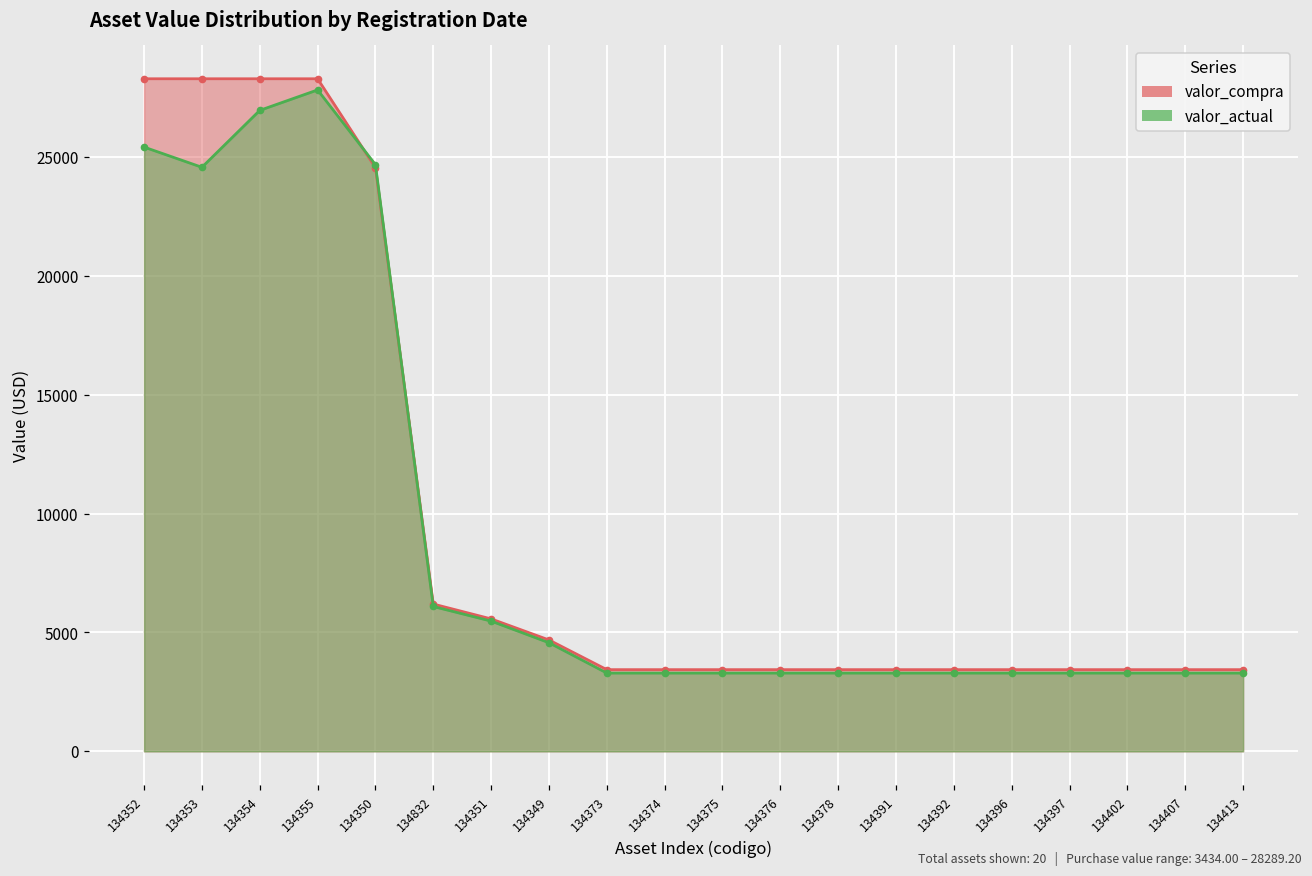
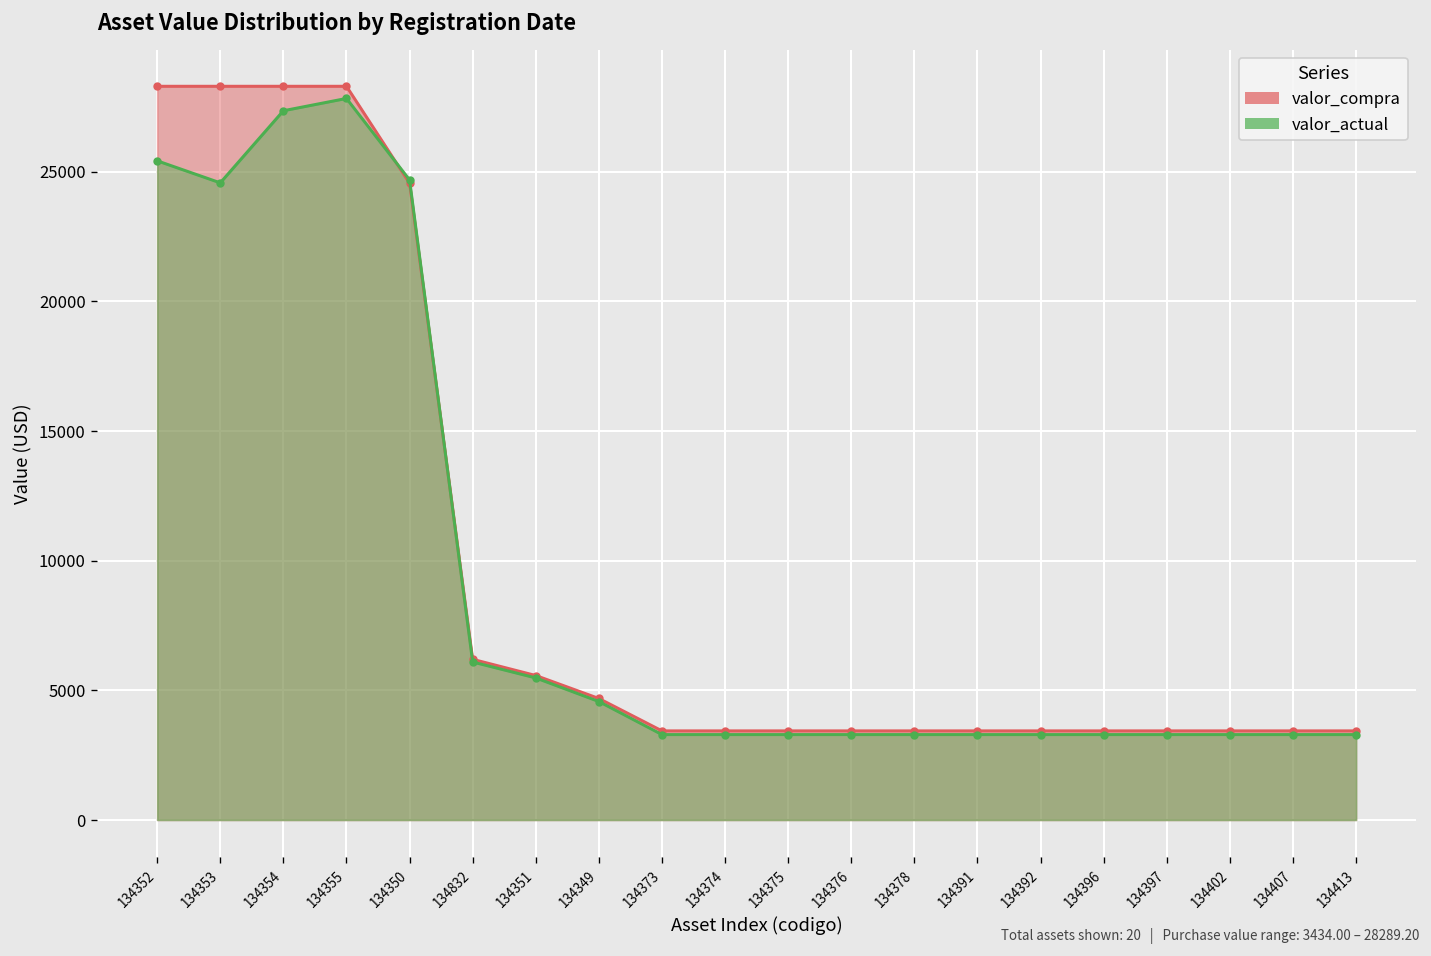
valor_actual, 134354: 27000 -> 27300
